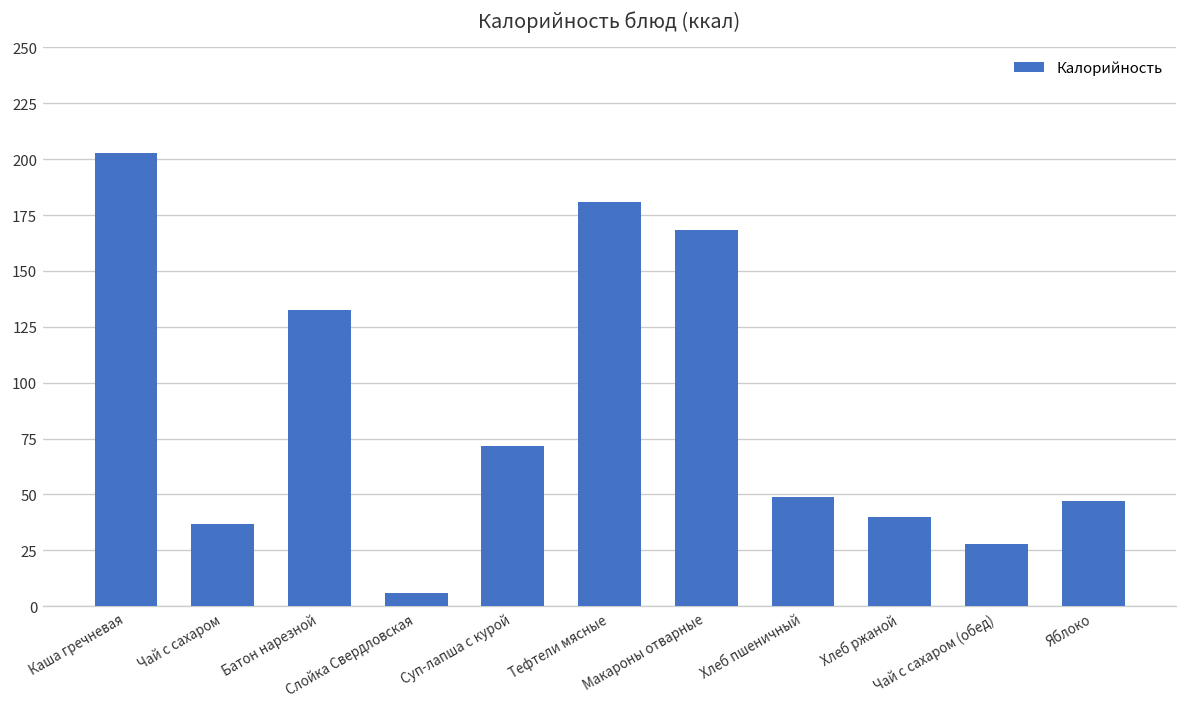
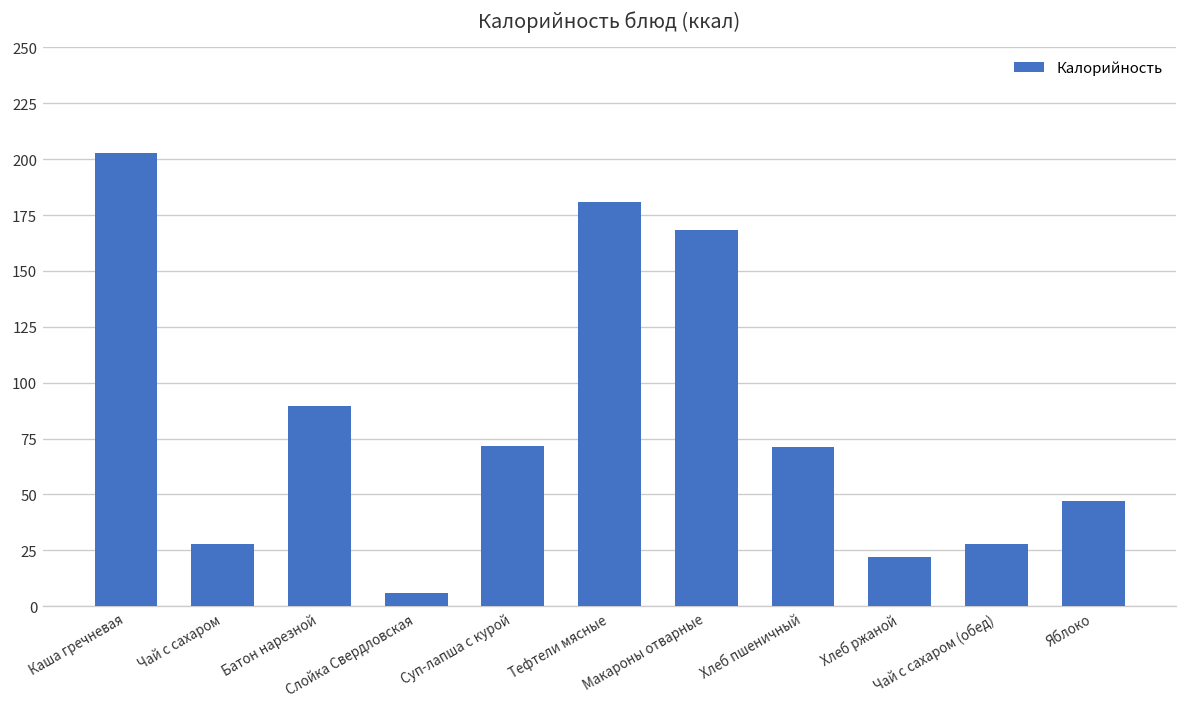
Чай с сахаром: 37 -> 28
Батон нарезной: 133 -> 89
Хлеб пшеничный: 49 -> 71
Хлеб ржаной: 40 -> 22
